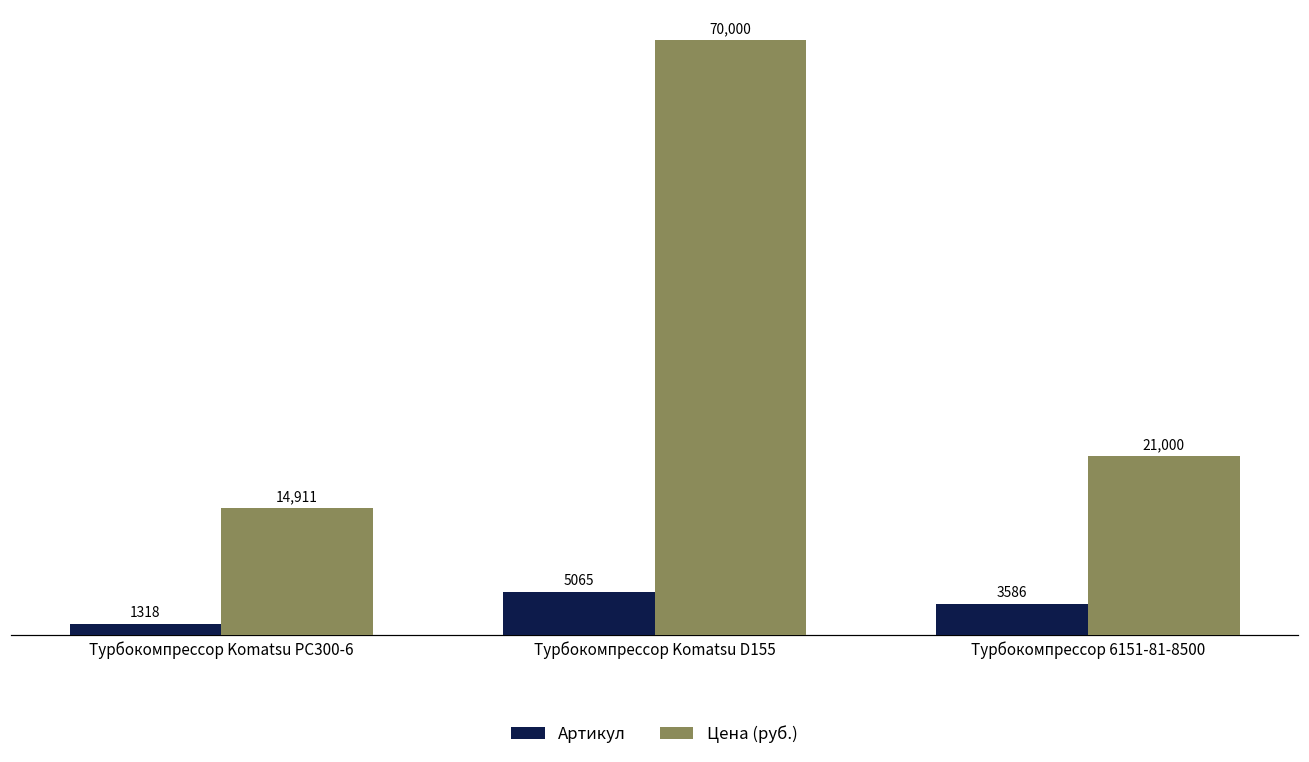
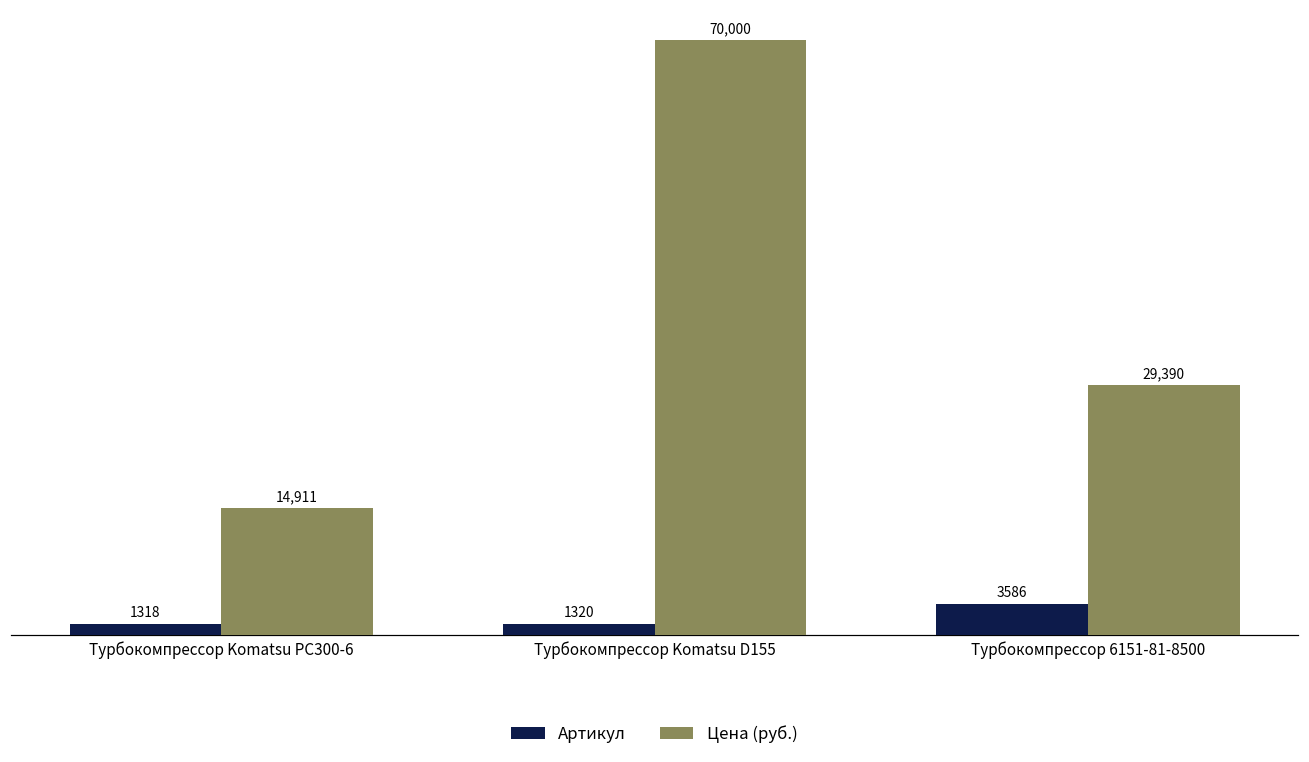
Артикул, Турбокомпрессор Komatsu D155: 5065 -> 1320
Цена (руб.), Турбокомпрессор 6151-81-8500: 21,000 -> 29,390
